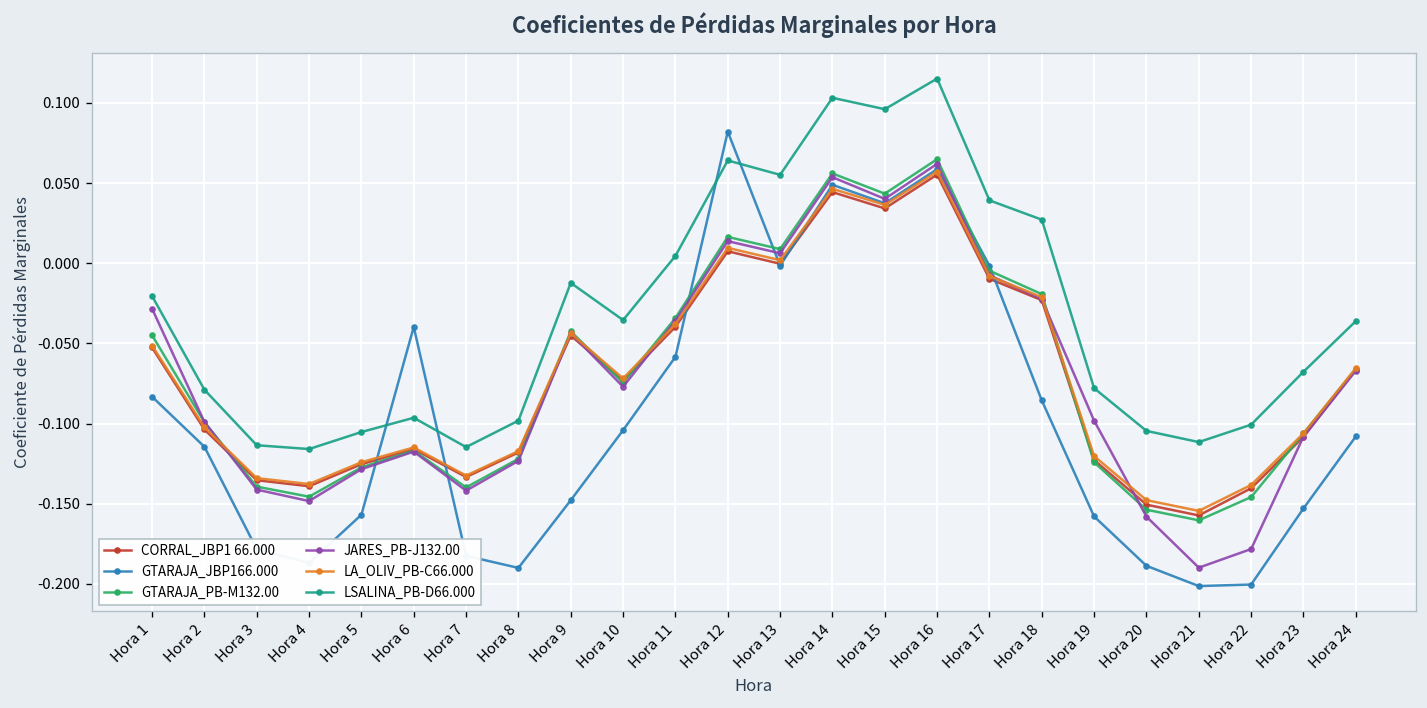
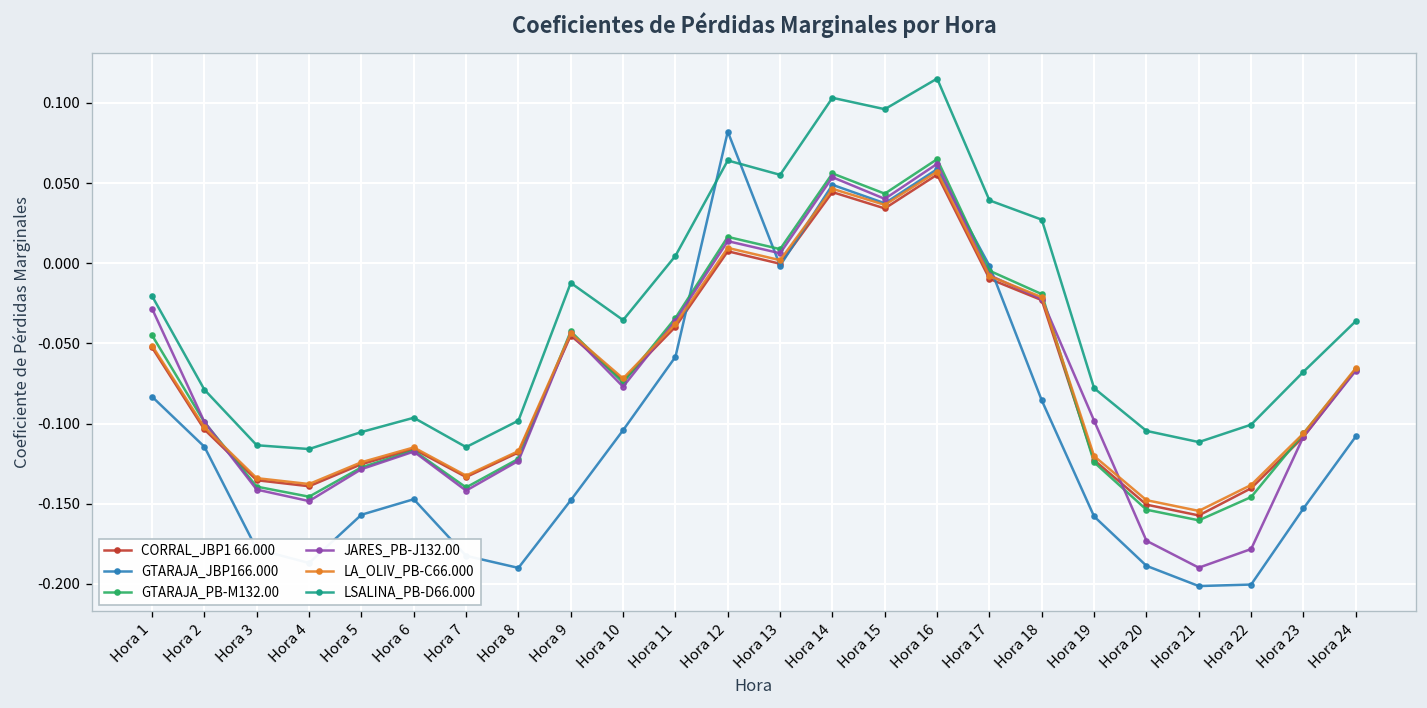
GTARAJA_JBP166.000, Hora 6: -0.040 -> -0.147
JARES_PB-J132.00, Hora 20: -0.158 -> -0.173
